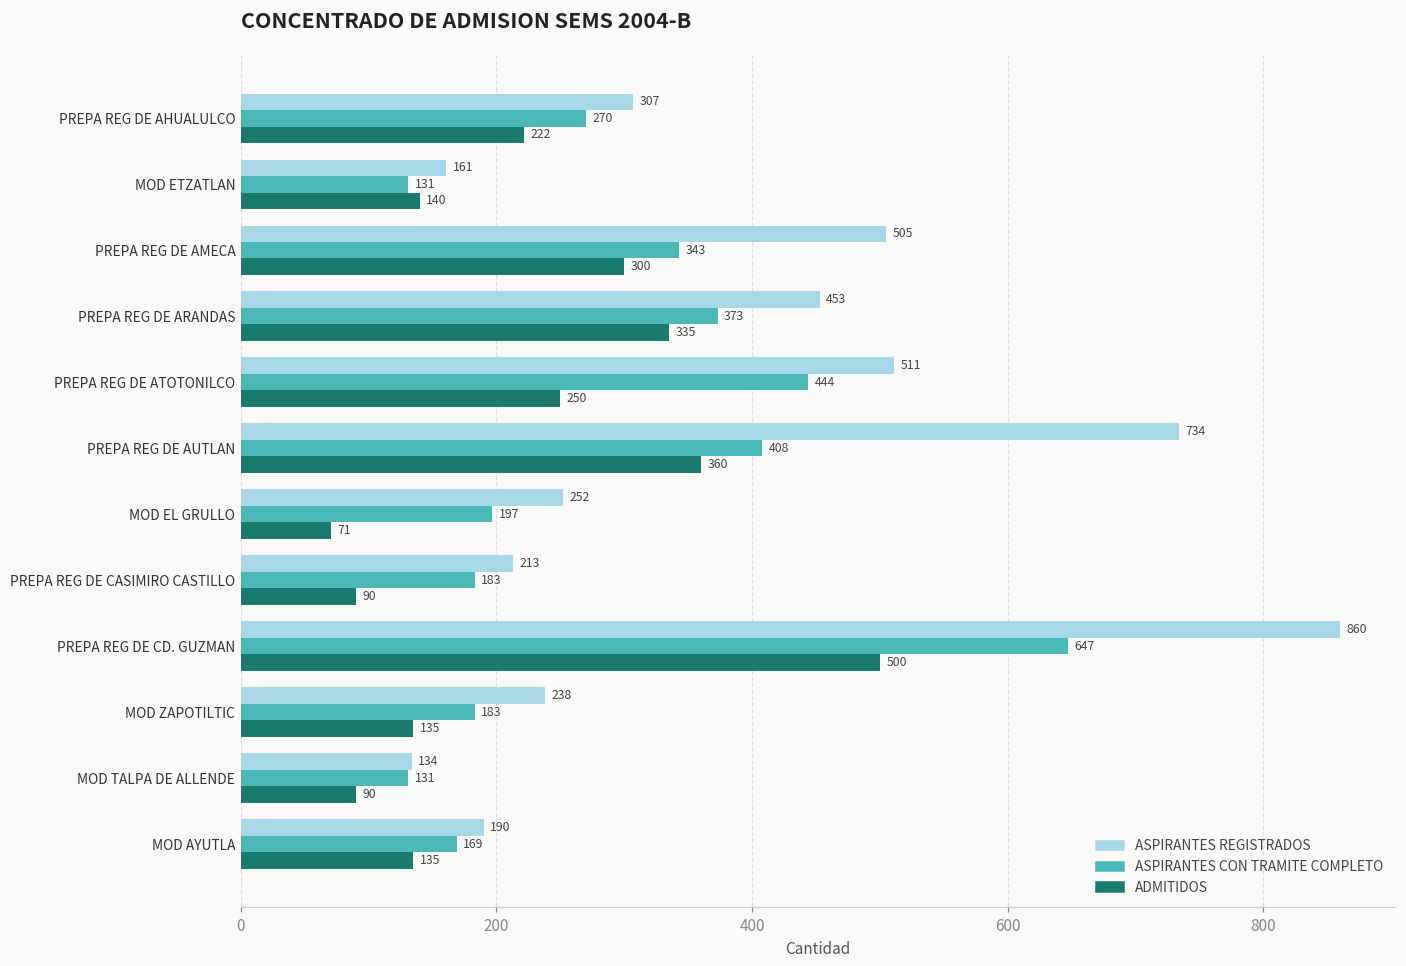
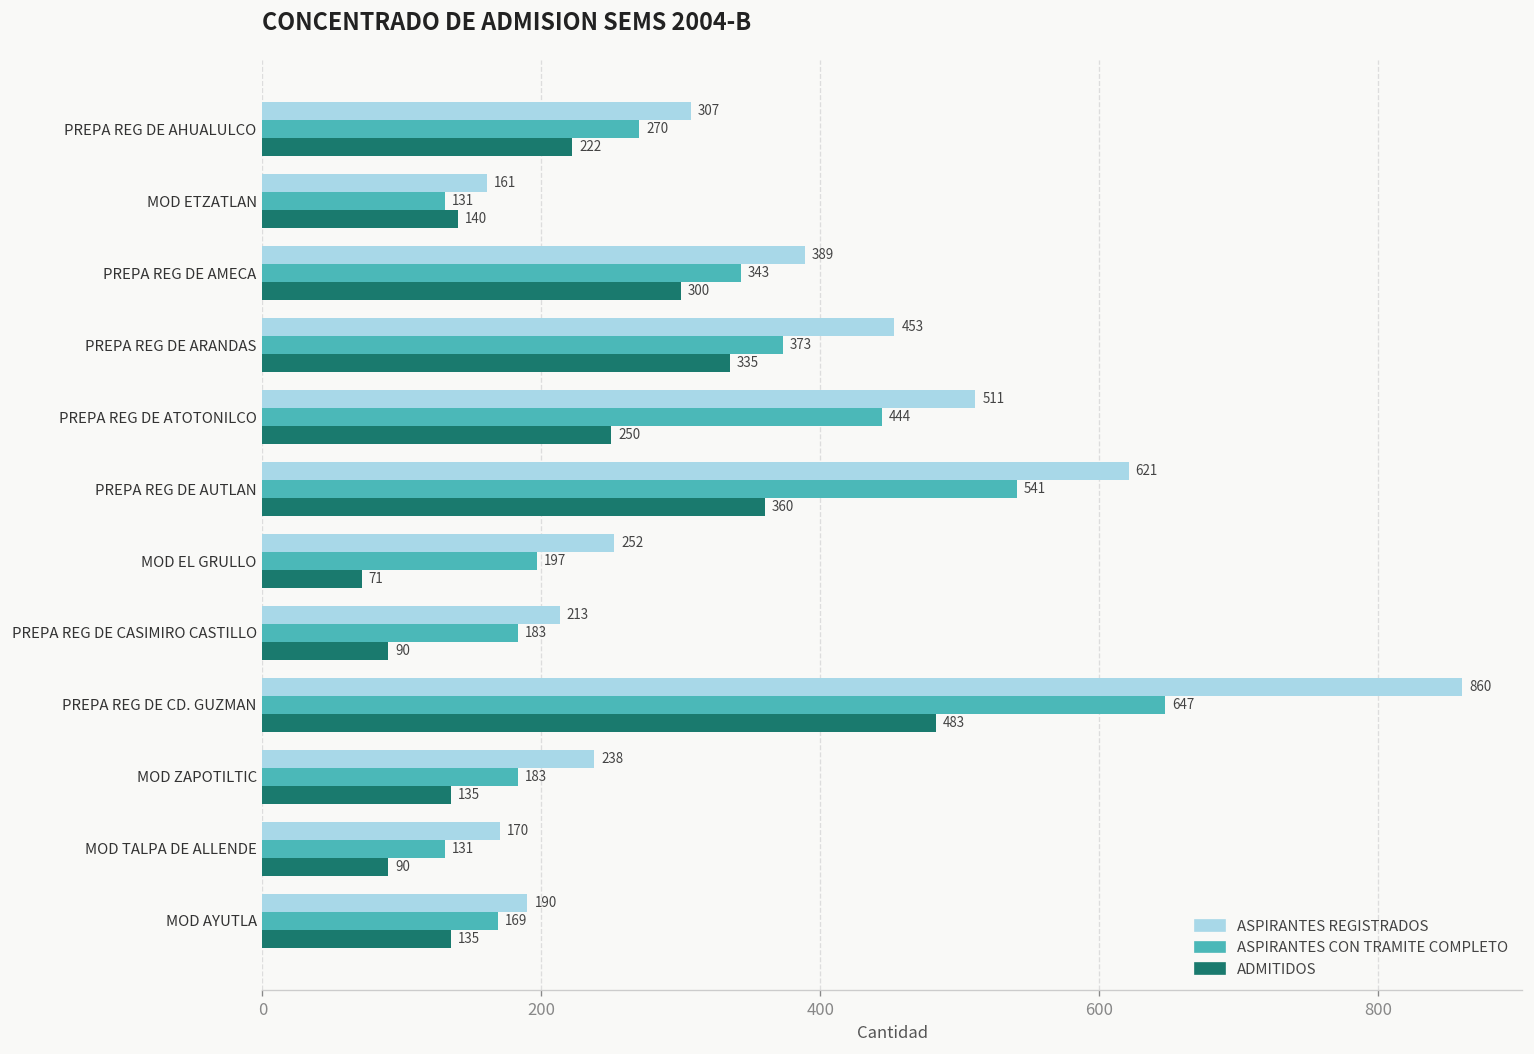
ASPIRANTES REGISTRADOS, PREPA REG DE AMECA: 505 -> 389
ASPIRANTES REGISTRADOS, PREPA REG DE AUTLAN: 734 -> 621
ASPIRANTES CON TRAMITE COMPLETO, PREPA REG DE AUTLAN: 408 -> 541
ADMITIDOS, PREPA REG DE CD. GUZMAN: 500 -> 483
ASPIRANTES REGISTRADOS, MOD TALPA DE ALLENDE: 134 -> 170
